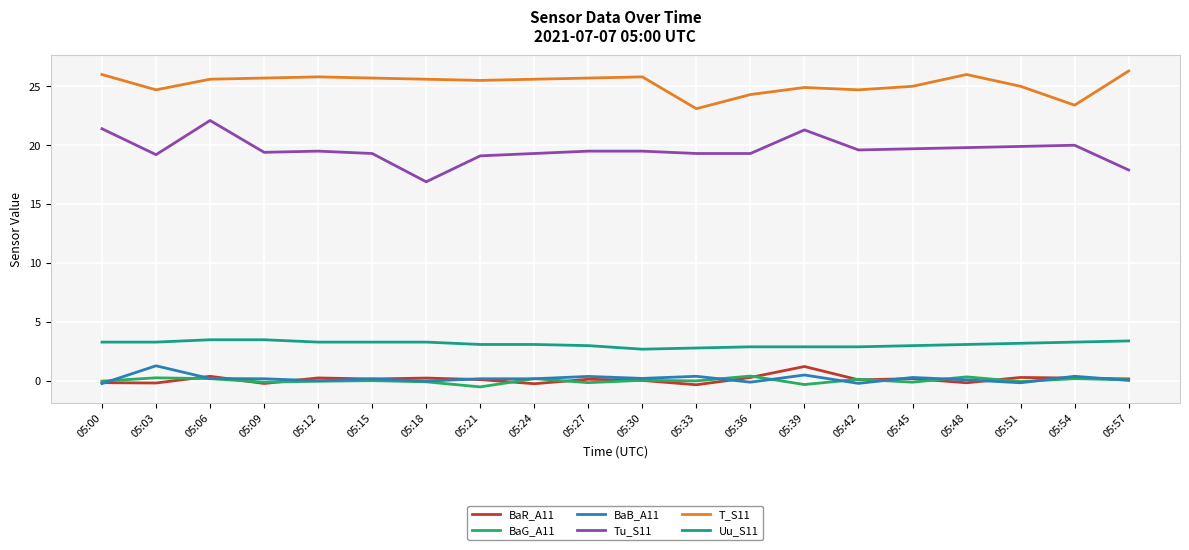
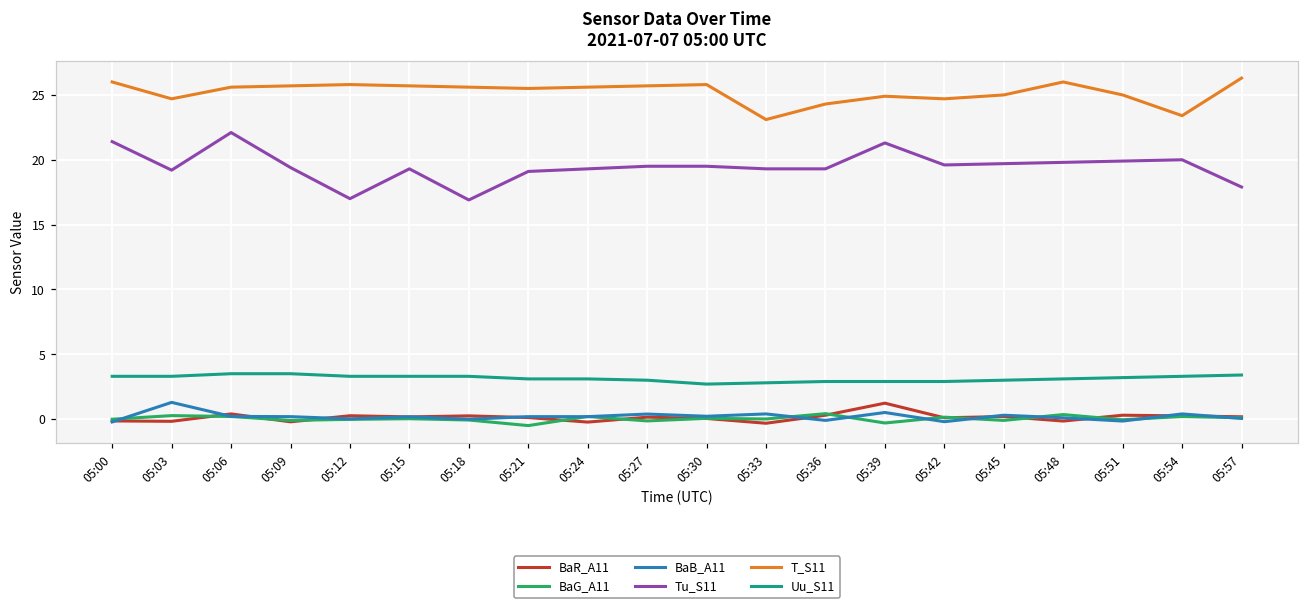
Tu_S11, 05:12: 19.5 -> 17.0
